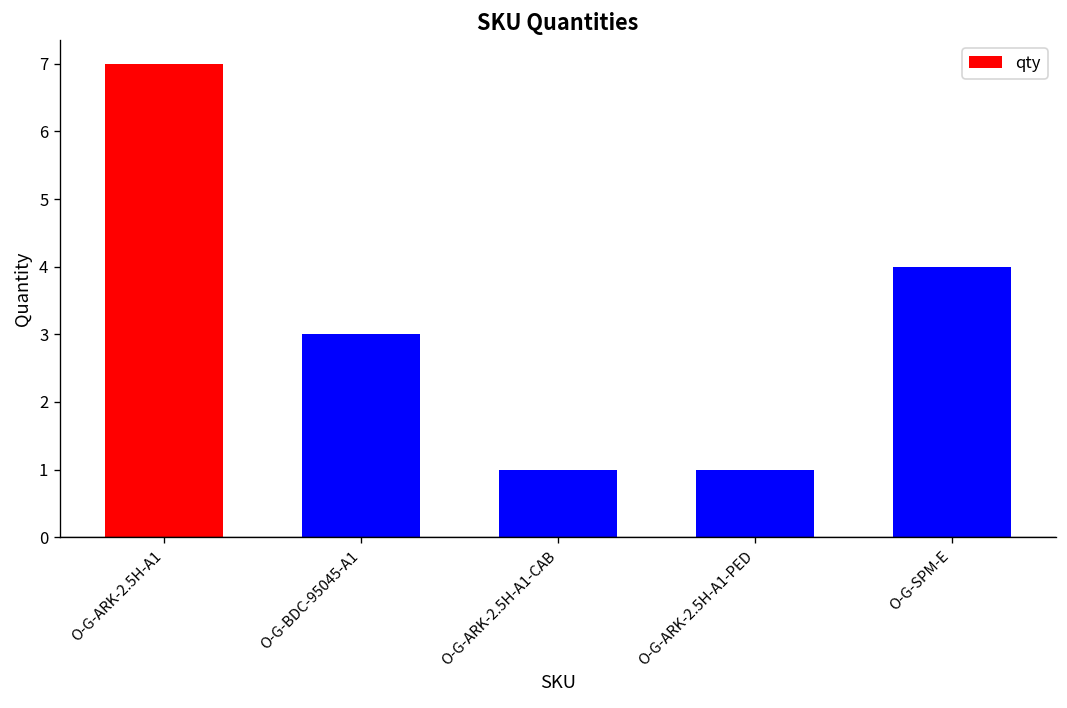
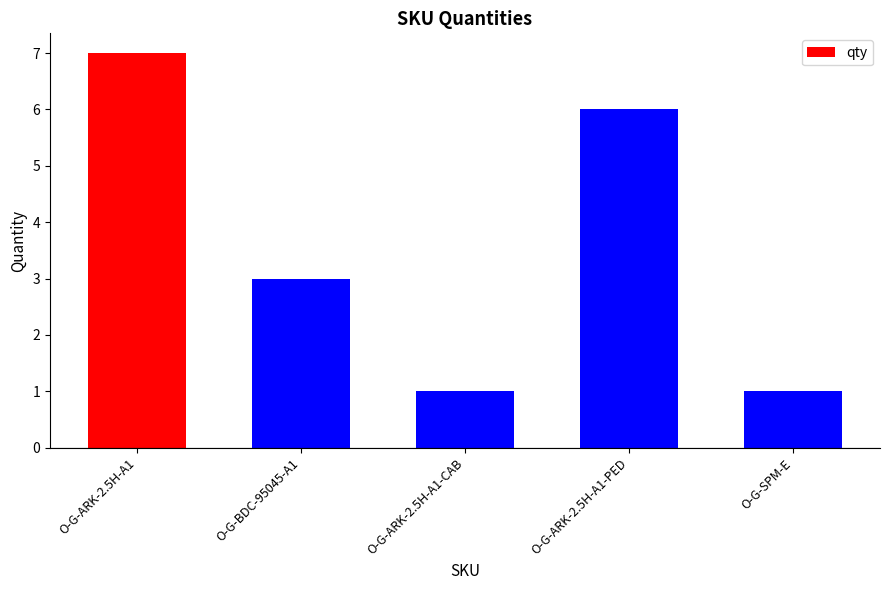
O-G-ARK-2.5H-A1-PED: 1 -> 6
O-G-SPM-E: 4 -> 1
